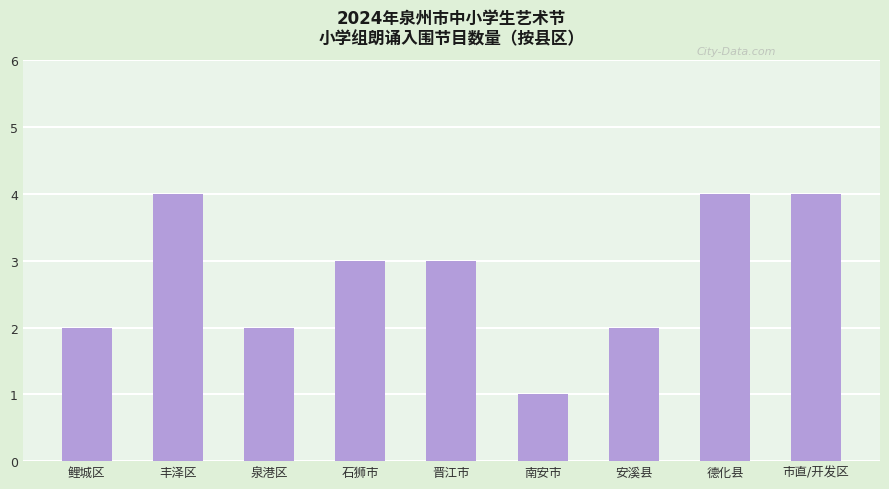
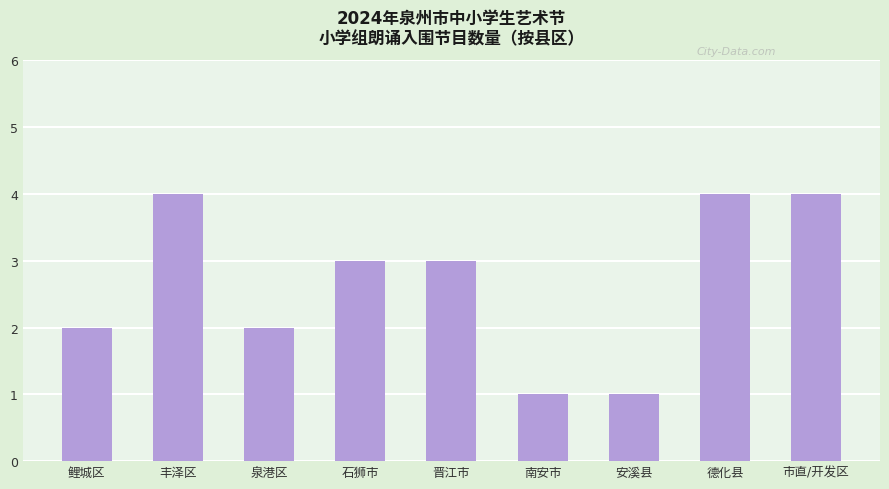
安溪县: 2 -> 1
